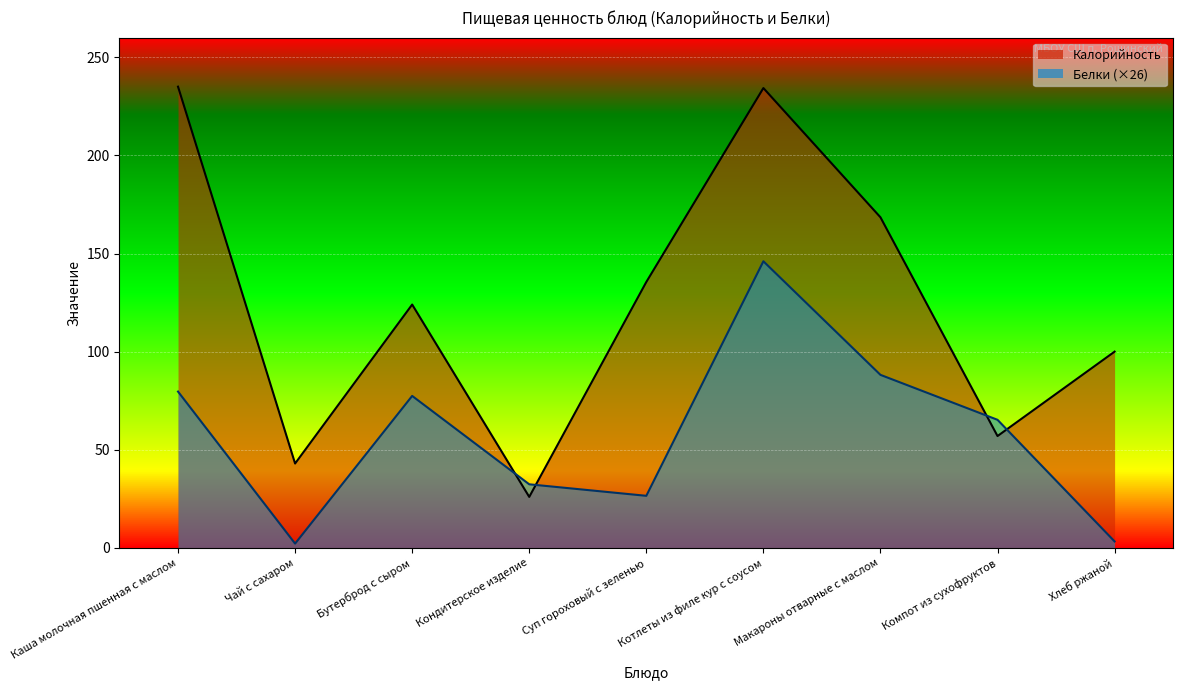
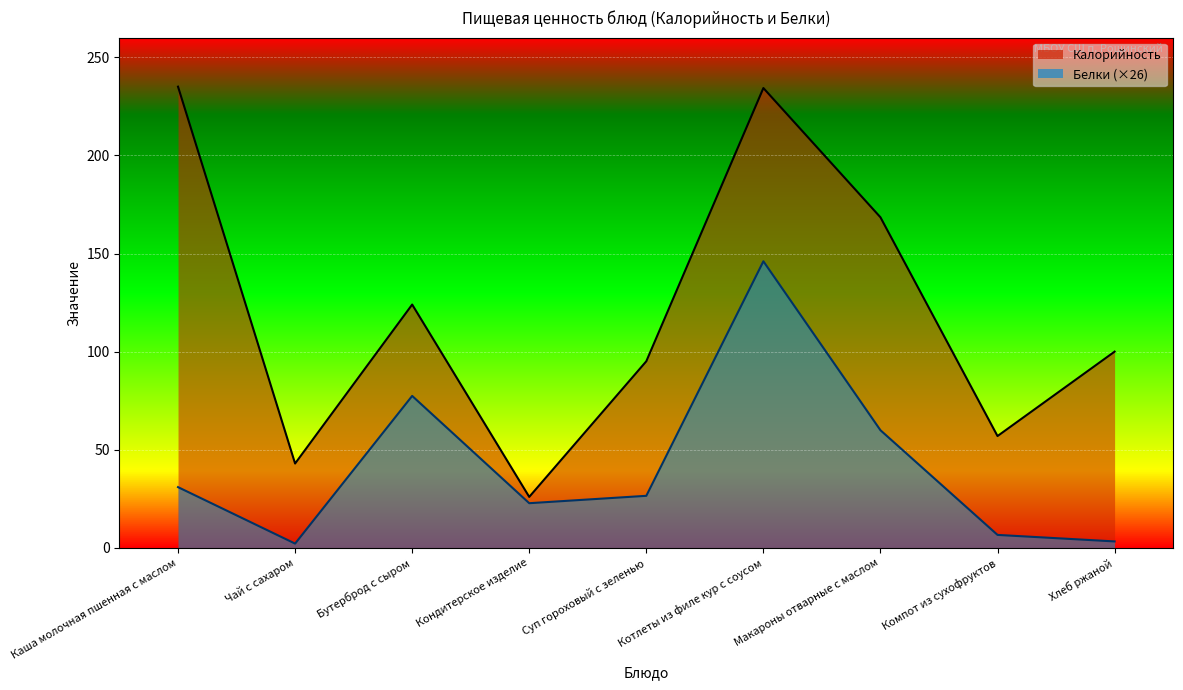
Белки (×26), Каша молочная пшенная с маслом: 80 -> 31
Белки (×26), Кондитерское изделие: 32 -> 23
Калорийность, Суп гороховый с зеленью: 136 -> 95
Белки (×26), Макароны отварные с маслом: 88 -> 60
Белки (×26), Компот из сухофруктов: 65 -> 7
